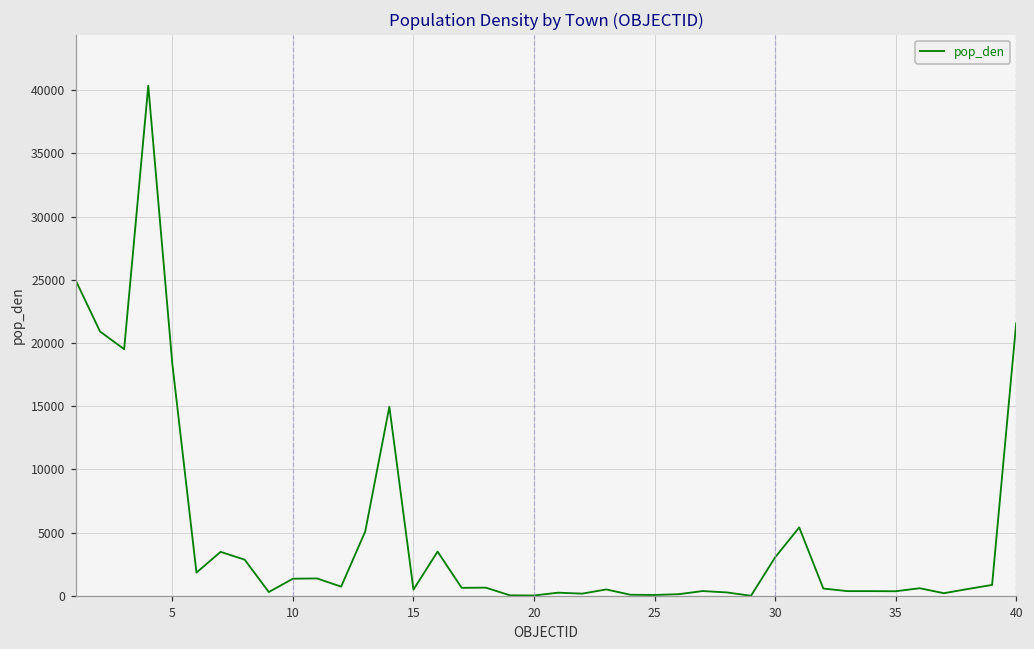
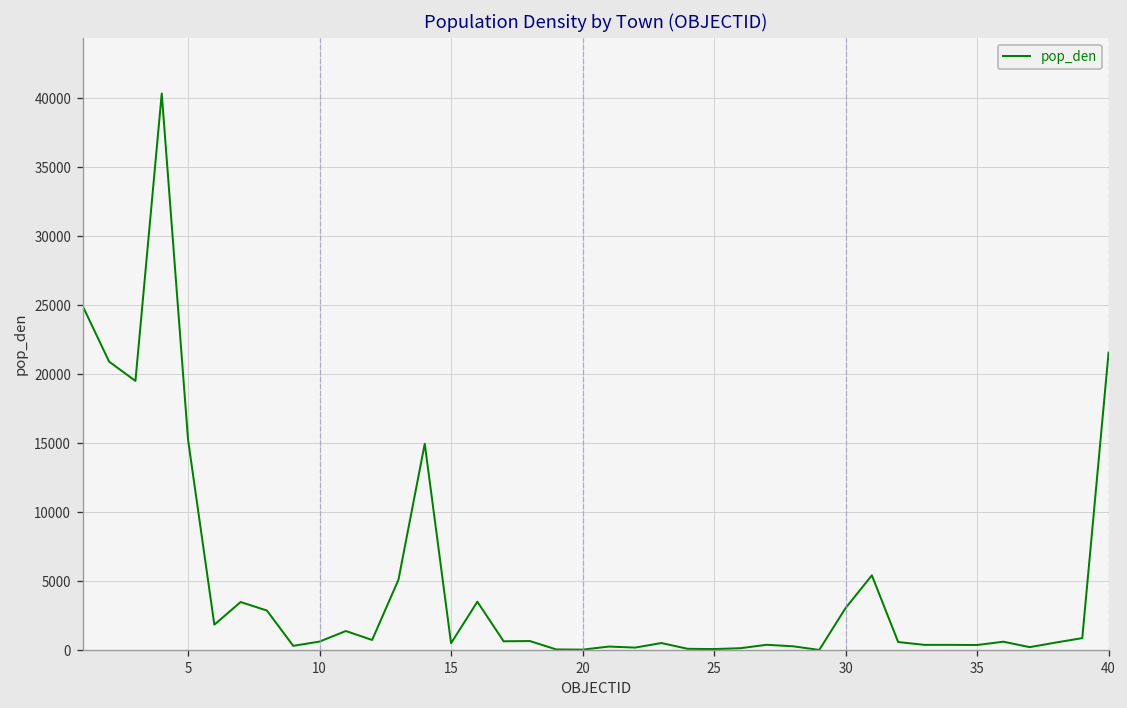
5: 18300 -> 15300
10: 1400 -> 600
